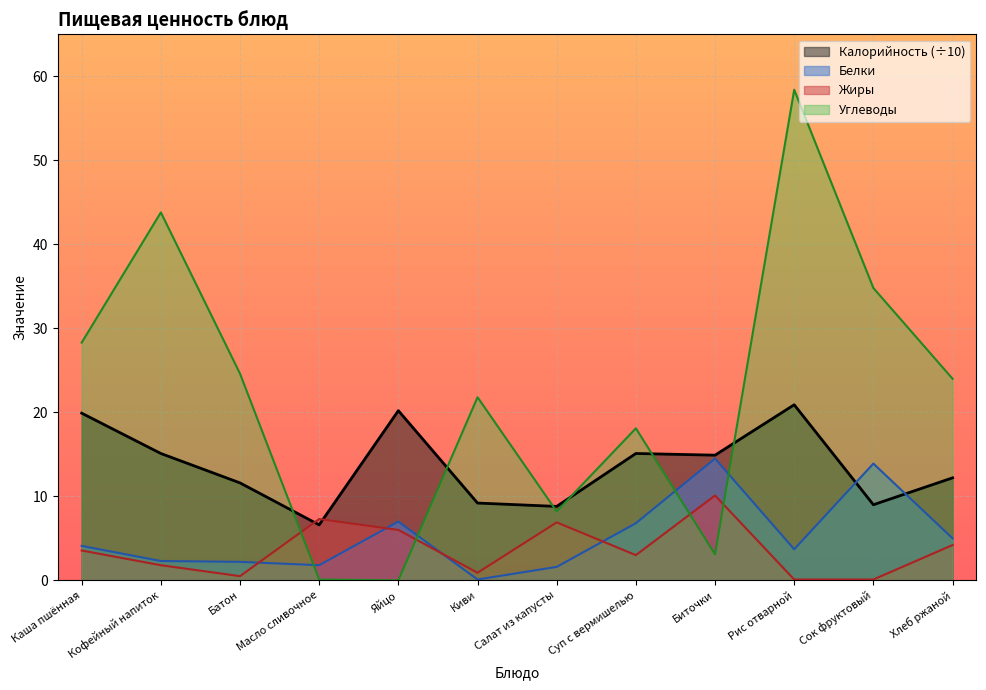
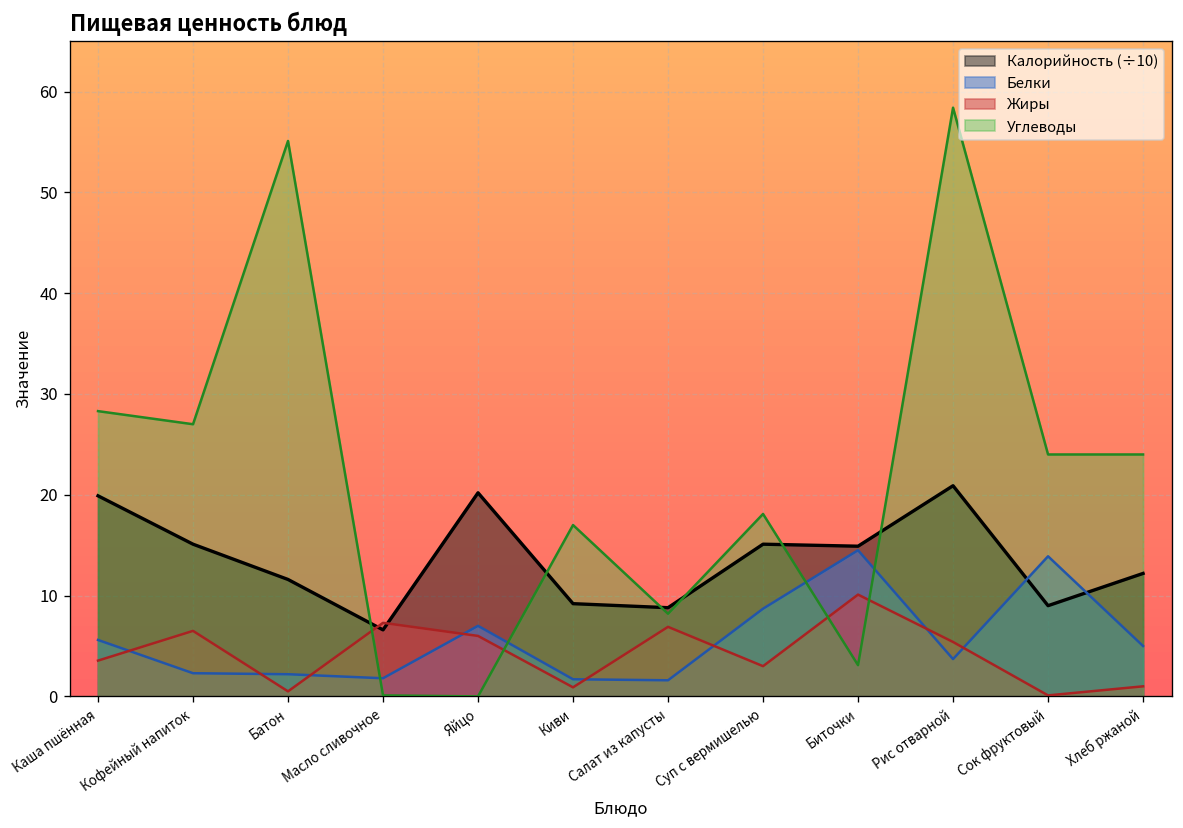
Белки, Каша пшённая: 4 -> 6
Жиры, Кофейный напиток: 2 -> 7
Углеводы, Кофейный напиток: 44 -> 27
Углеводы, Батон: 25 -> 55
Белки, Киви: 0 -> 2
Углеводы, Киви: 22 -> 17
Белки, Суп с вермишелью: 7 -> 9
Жиры, Рис отварной: 0 -> 5
Углеводы, Сок фруктовый: 35 -> 24
Жиры, Хлеб ржаной: 4 -> 1
